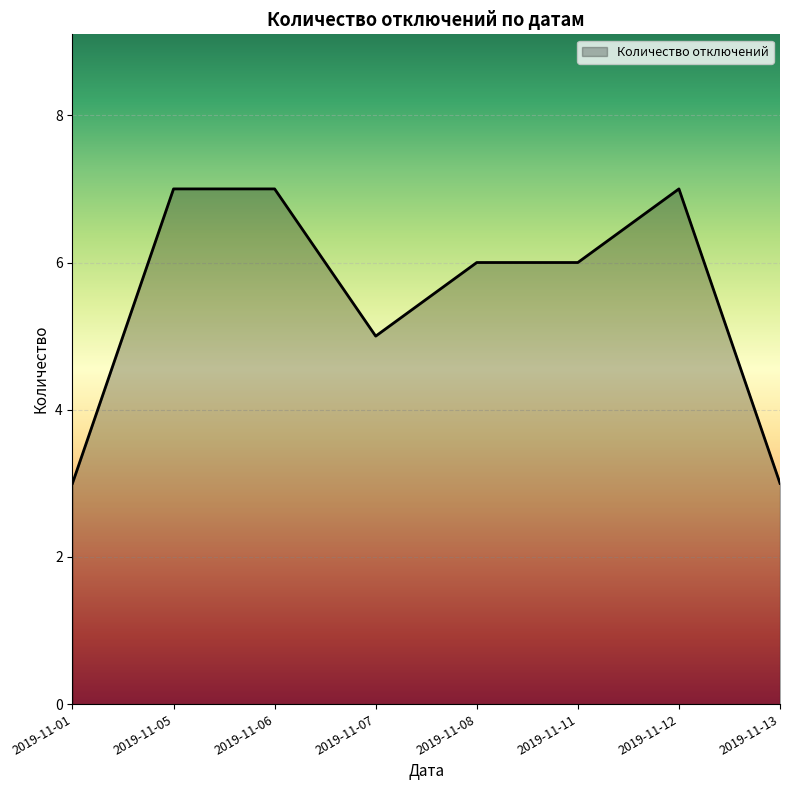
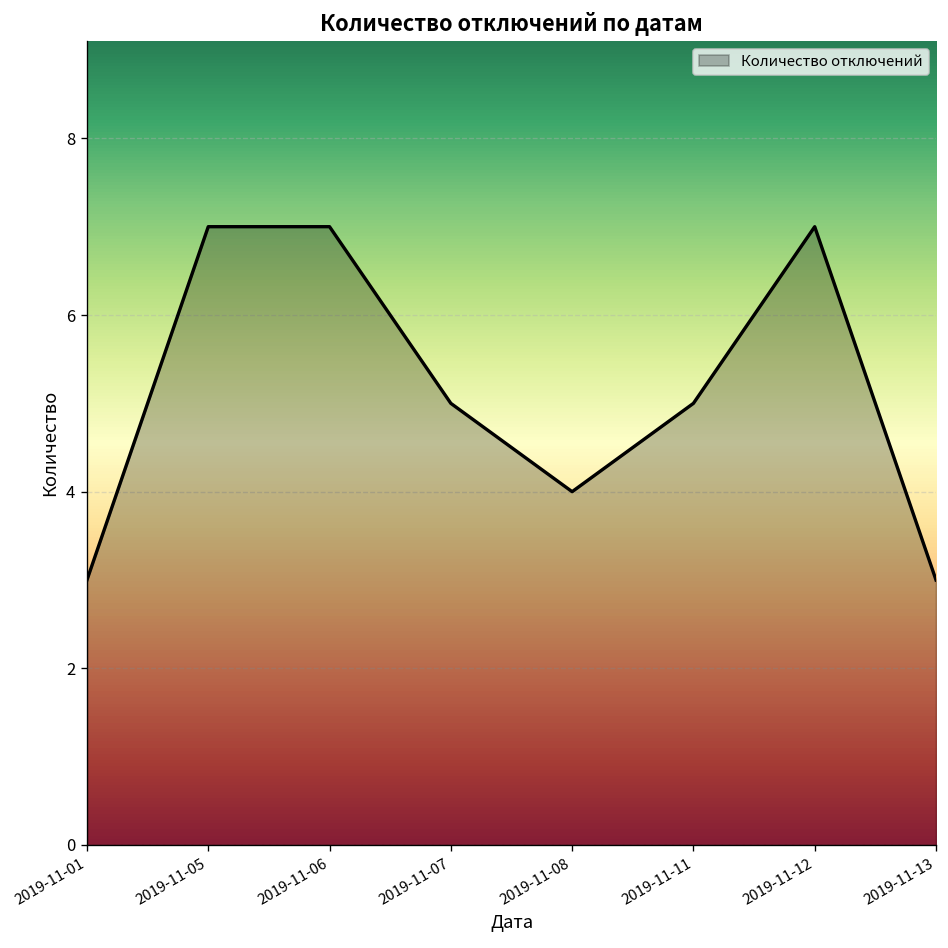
2019-11-08: 6 -> 4
2019-11-11: 6 -> 5
